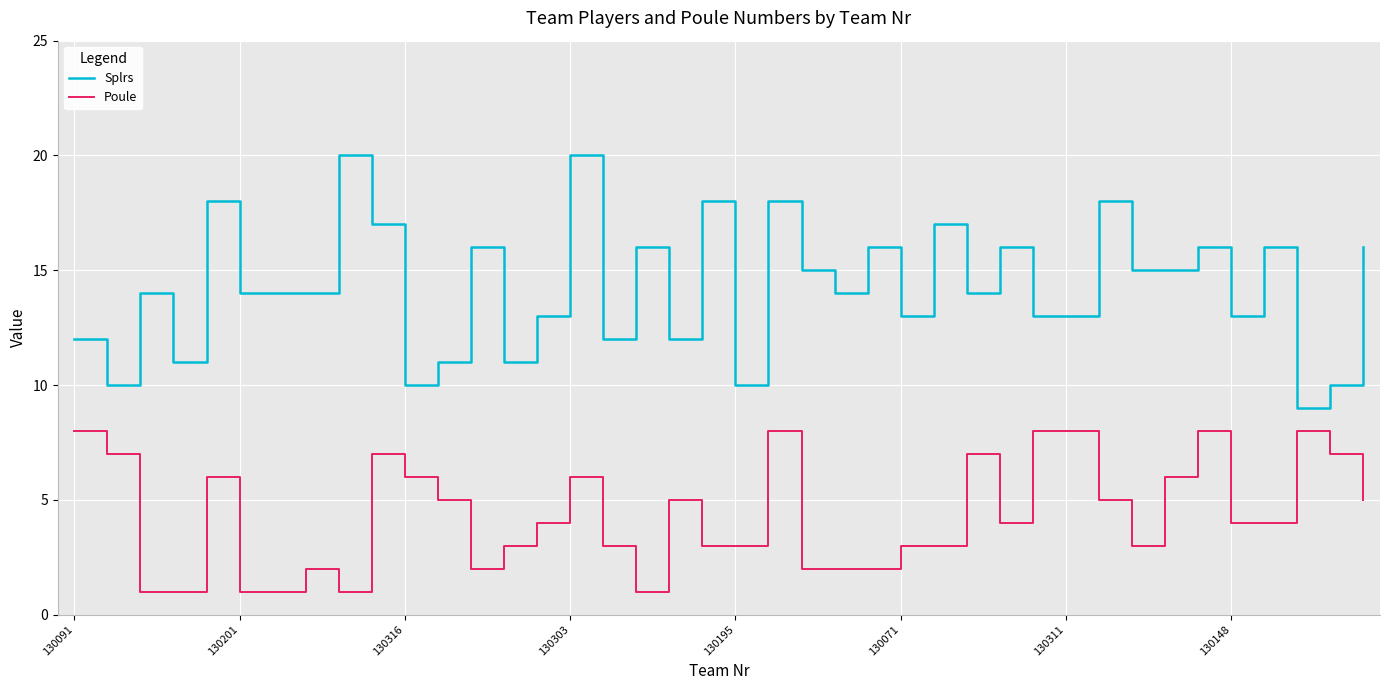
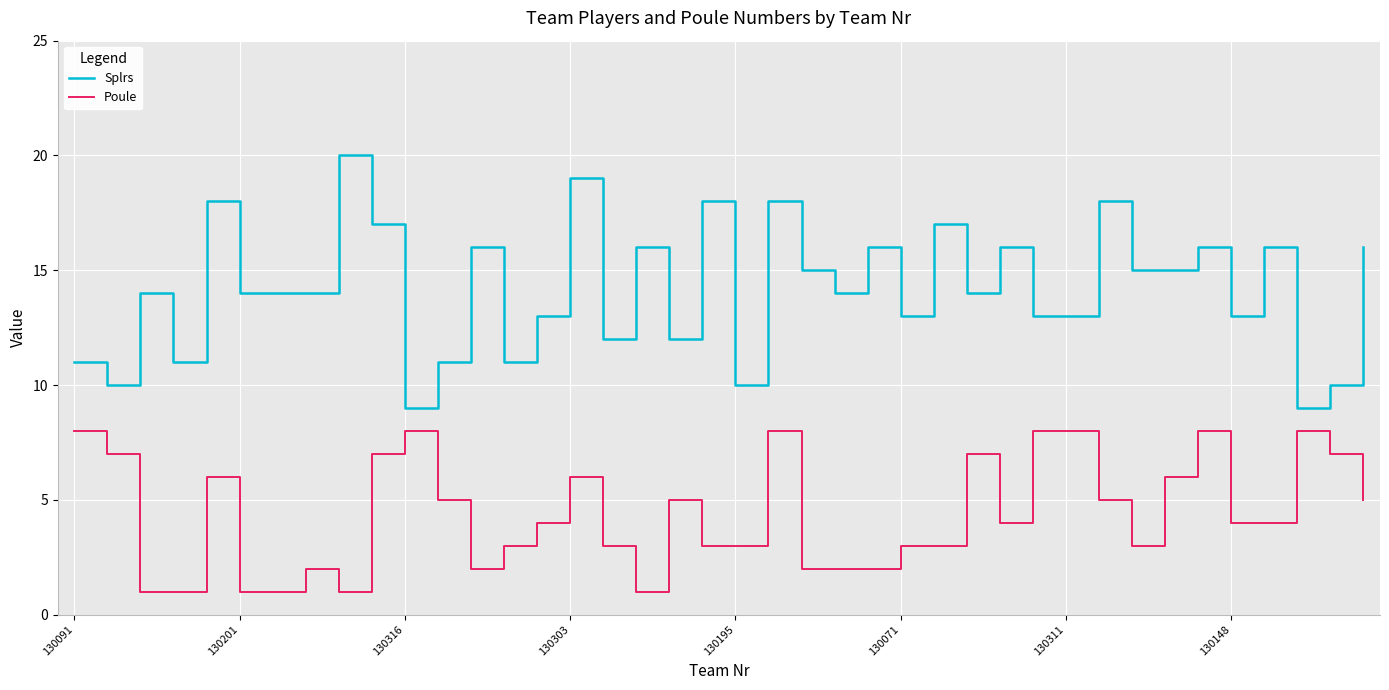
Splrs, 130091: 12 -> 11
Splrs, 130316: 10 -> 9
Poule, 130316: 6 -> 8
Splrs, 130303: 20 -> 19
